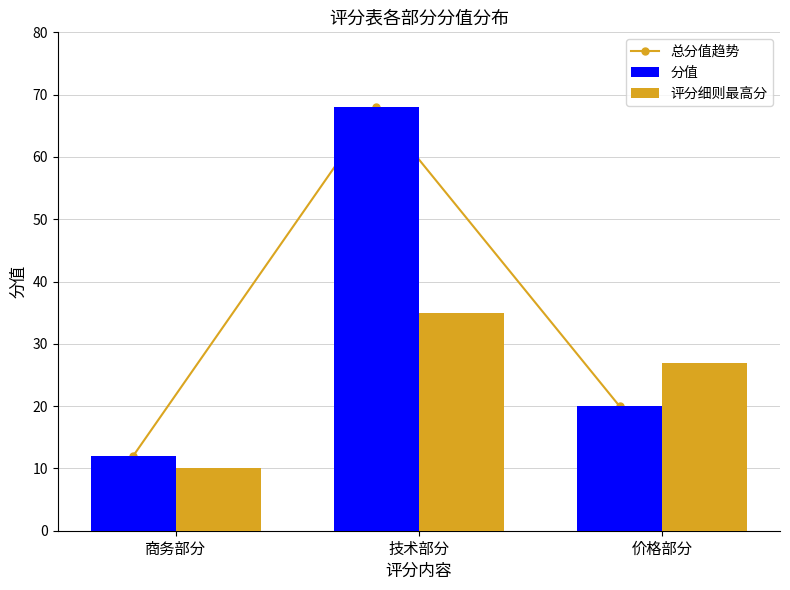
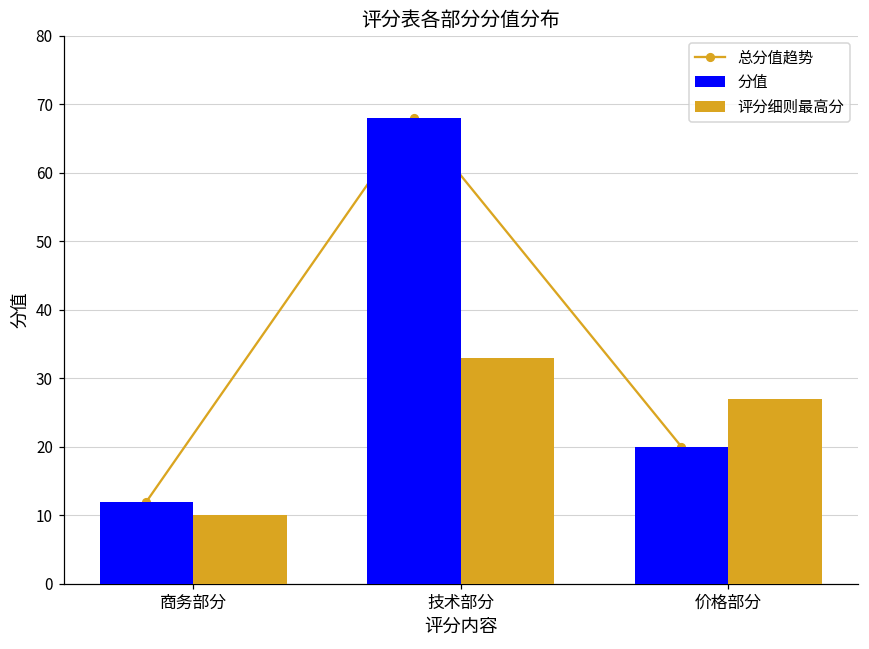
评分细则最高分, 技术部分: 35 -> 33
